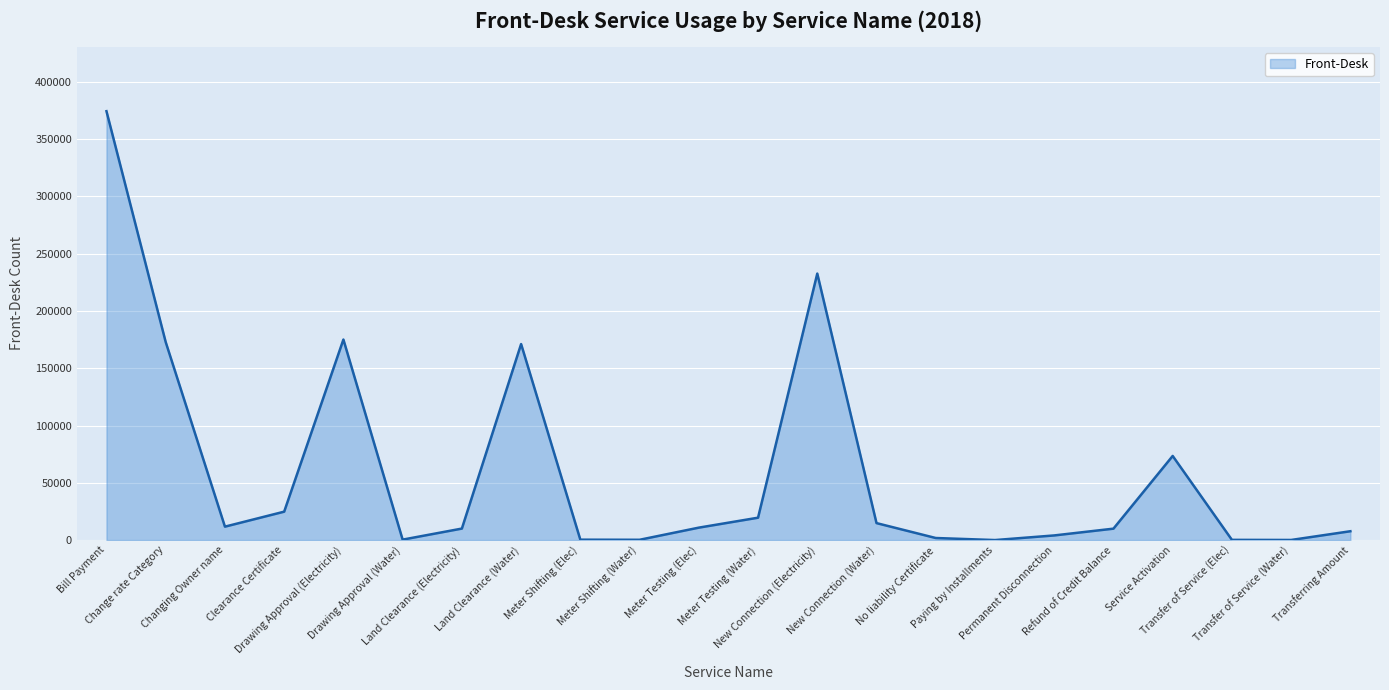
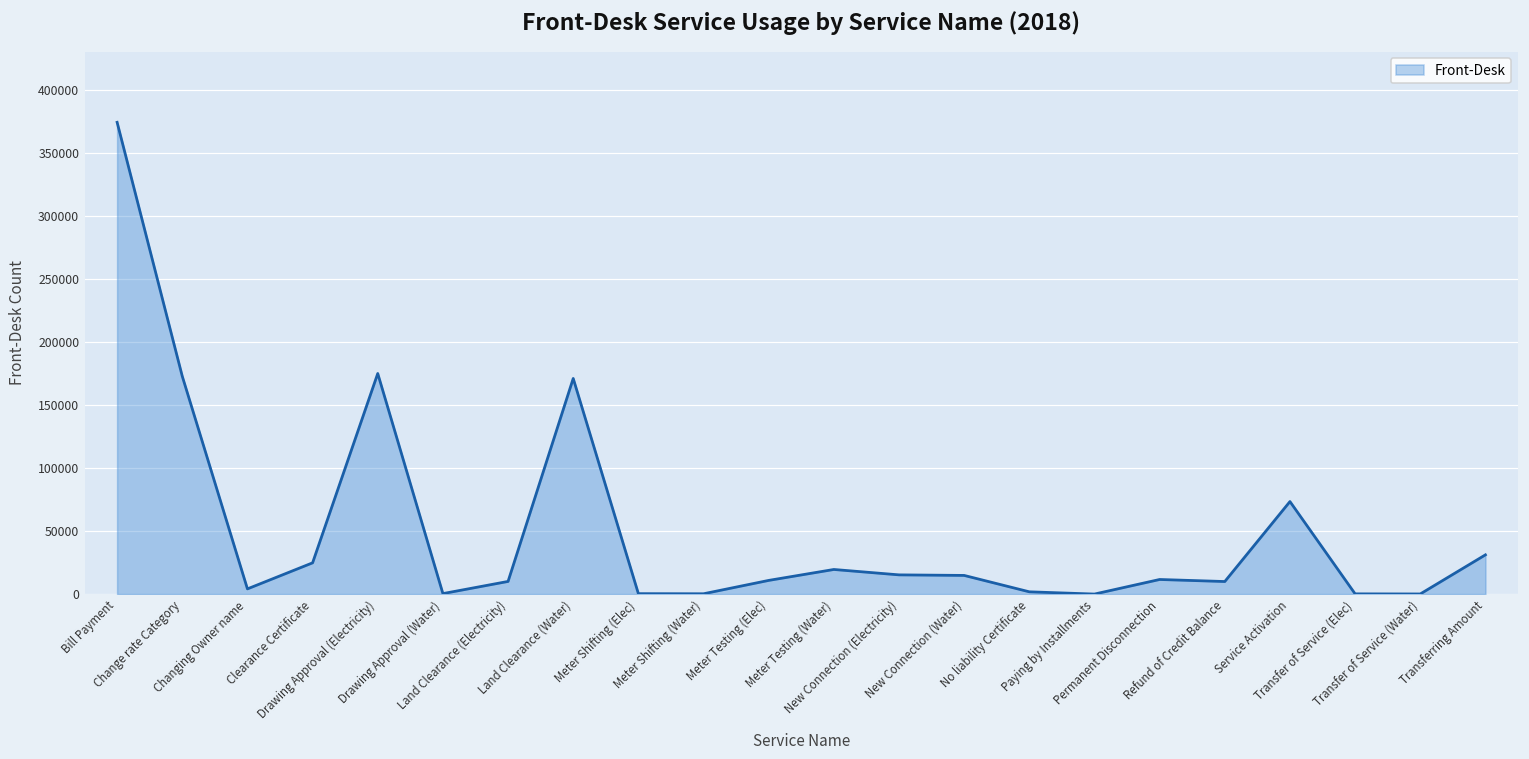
Changing Owner name: 12000 -> 4000
New Connection (Electricity): 233000 -> 15000
Permanent Disconnection: 4000 -> 12000
Transferring Amount: 8000 -> 31000
